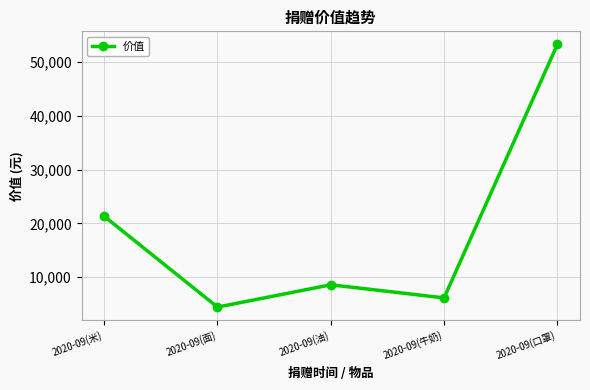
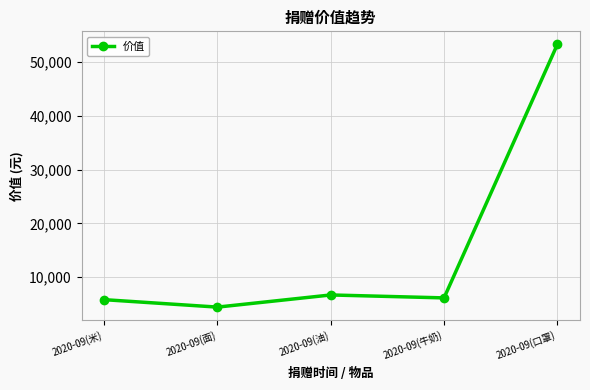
2020-09(米): 21,000 -> 6,000
2020-09(油): 9,000 -> 7,000
